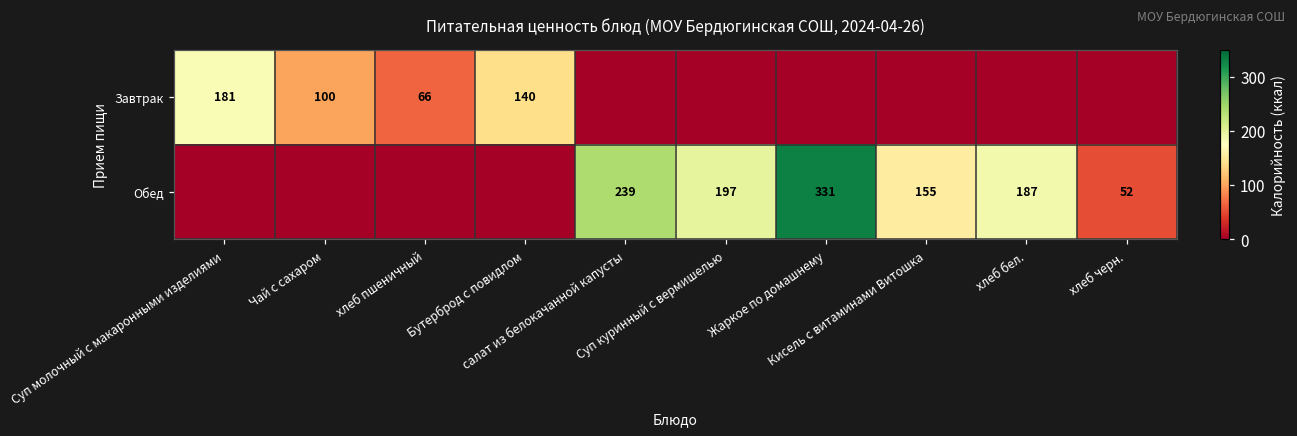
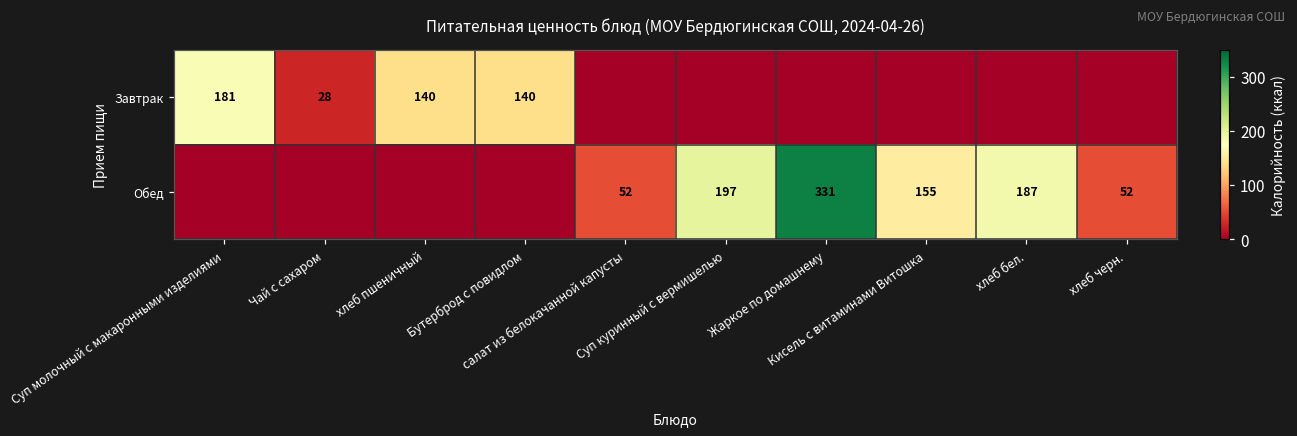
Завтрак, Чай с сахаром: 100 -> 28
Завтрак, хлеб пшеничный: 66 -> 140
Обед, салат из белокачанной капусты: 239 -> 52
